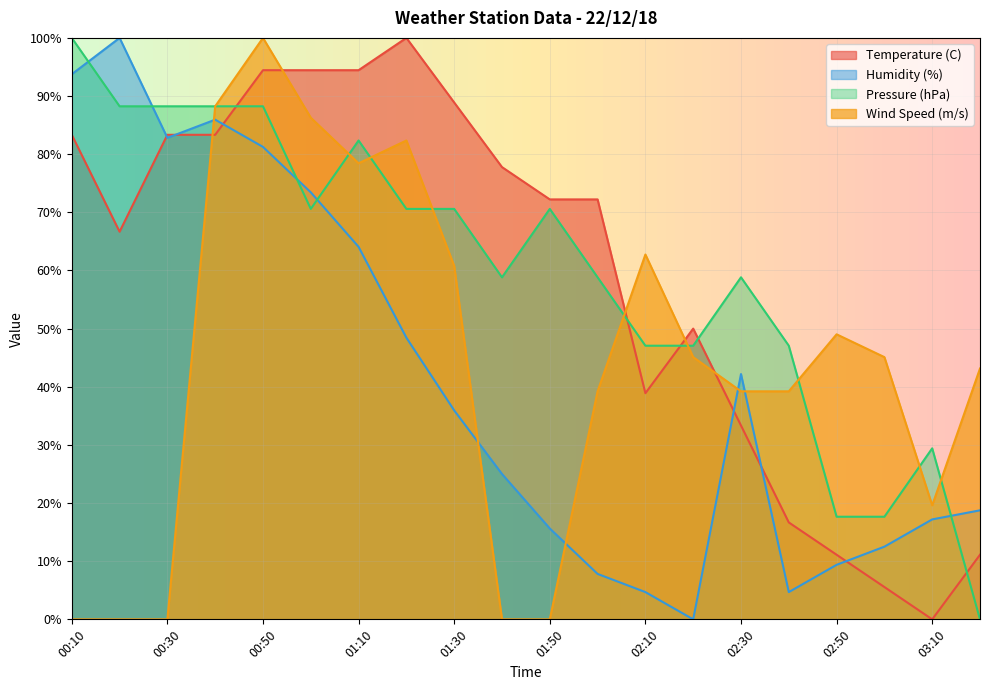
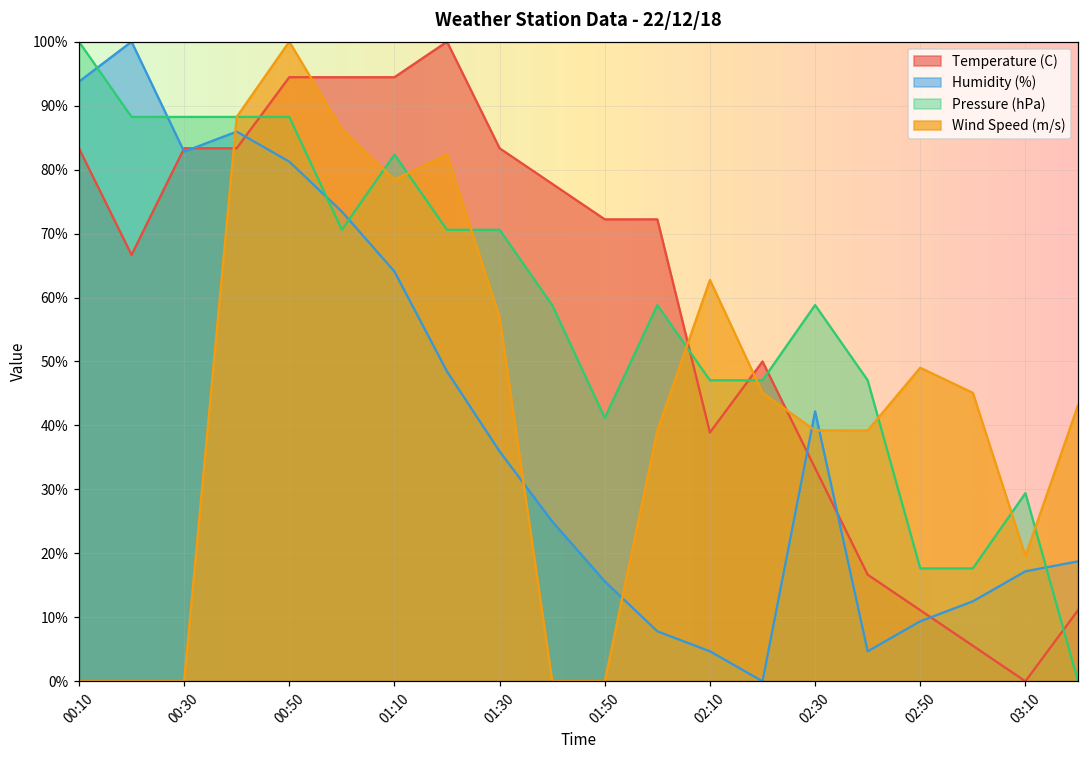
Temperature (C), 01:30: 89% -> 83%
Wind Speed (m/s), 01:30: 61% -> 57%
Pressure (hPa), 01:50: 71% -> 41%
